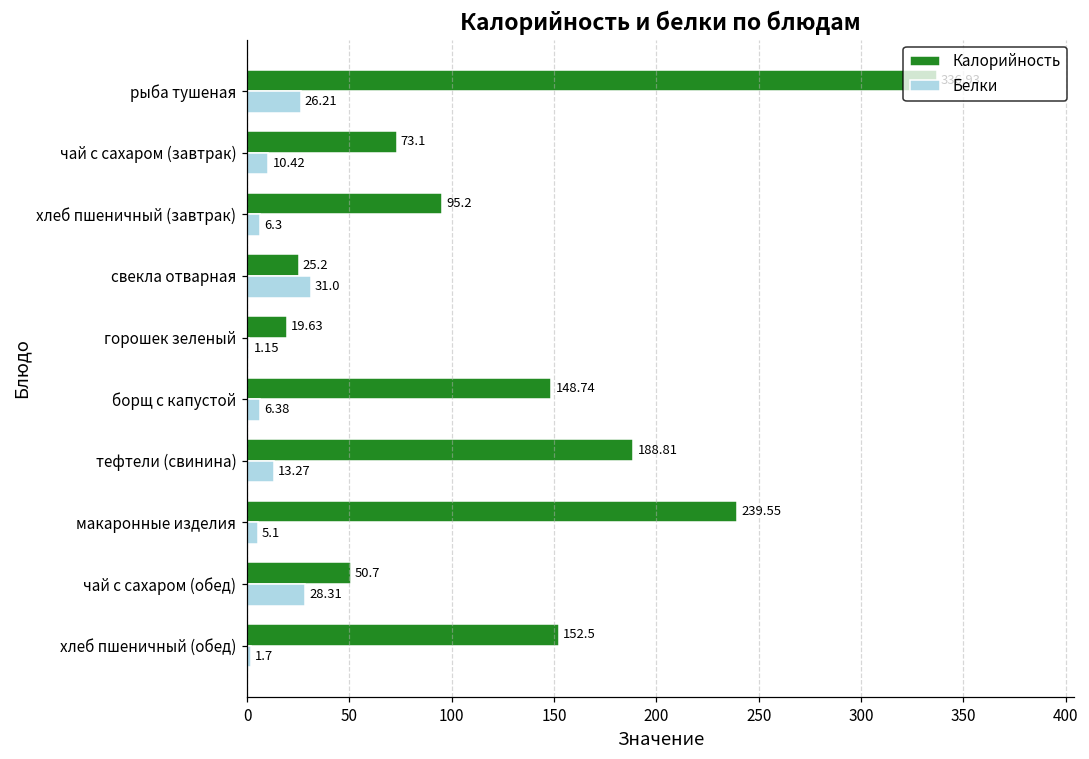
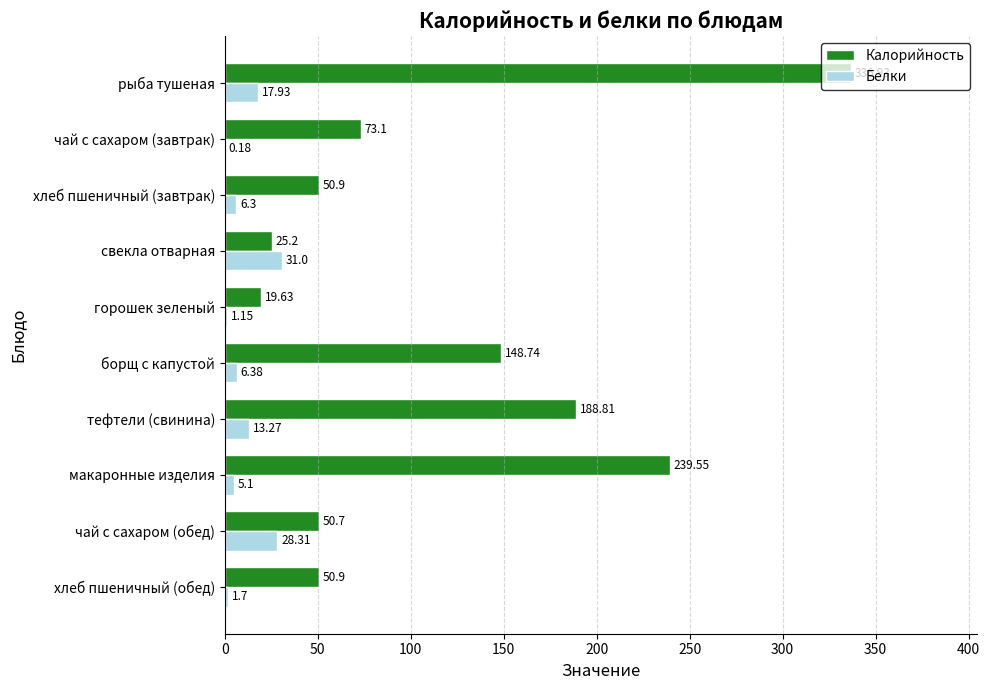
Белки, рыба тушеная: 26.21 -> 17.93
Белки, чай с сахаром (завтрак): 10.42 -> 0.18
Калорийность, хлеб пшеничный (завтрак): 95.2 -> 50.9
Калорийность, хлеб пшеничный (обед): 152.5 -> 50.9
